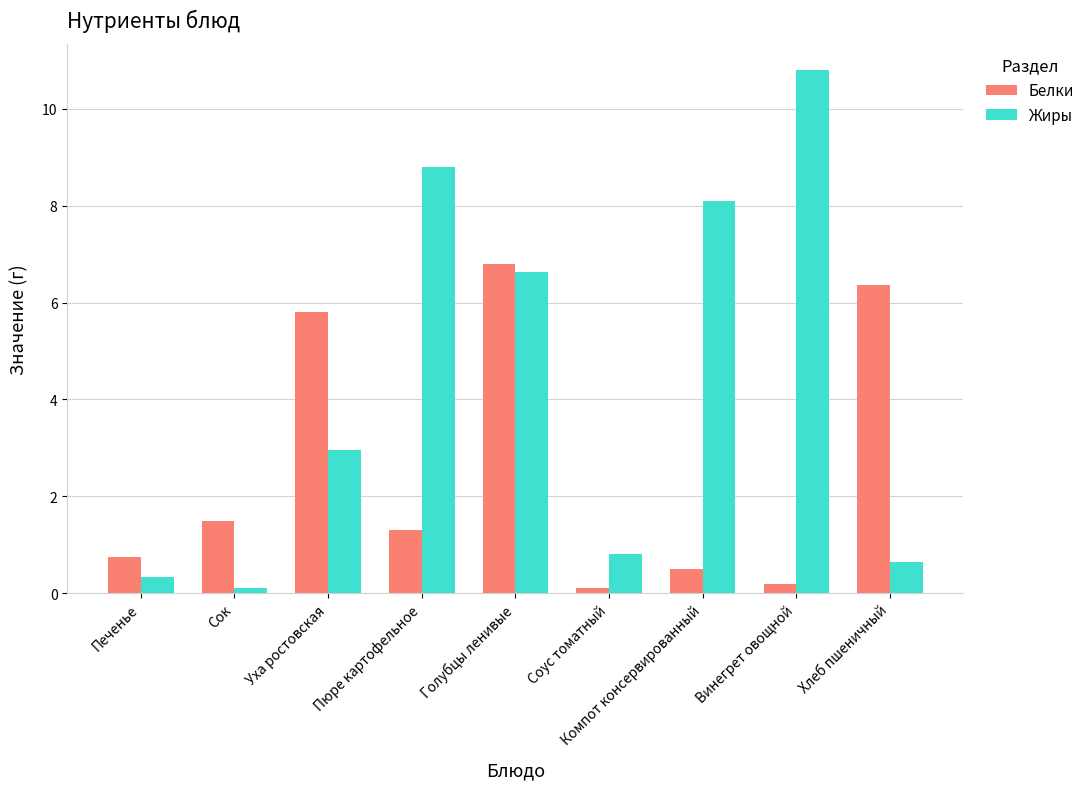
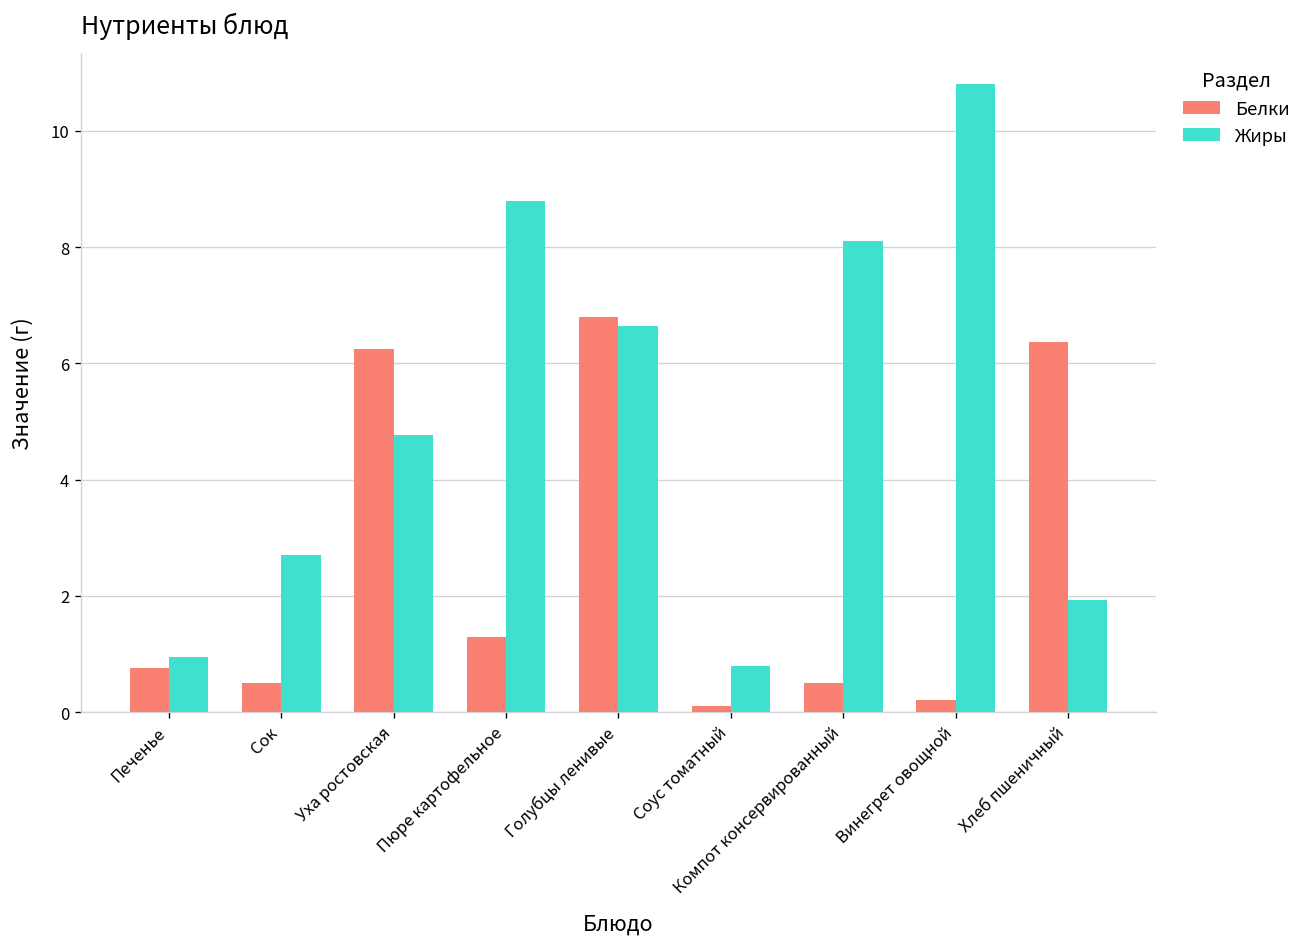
Жиры, Печенье: 0.3 -> 1.0
Белки, Сок: 1.5 -> 0.5
Жиры, Сок: 0.1 -> 2.7
Белки, Уха ростовская: 5.8 -> 6.2
Жиры, Уха ростовская: 3.0 -> 4.8
Жиры, Хлеб пшеничный: 0.6 -> 1.9
